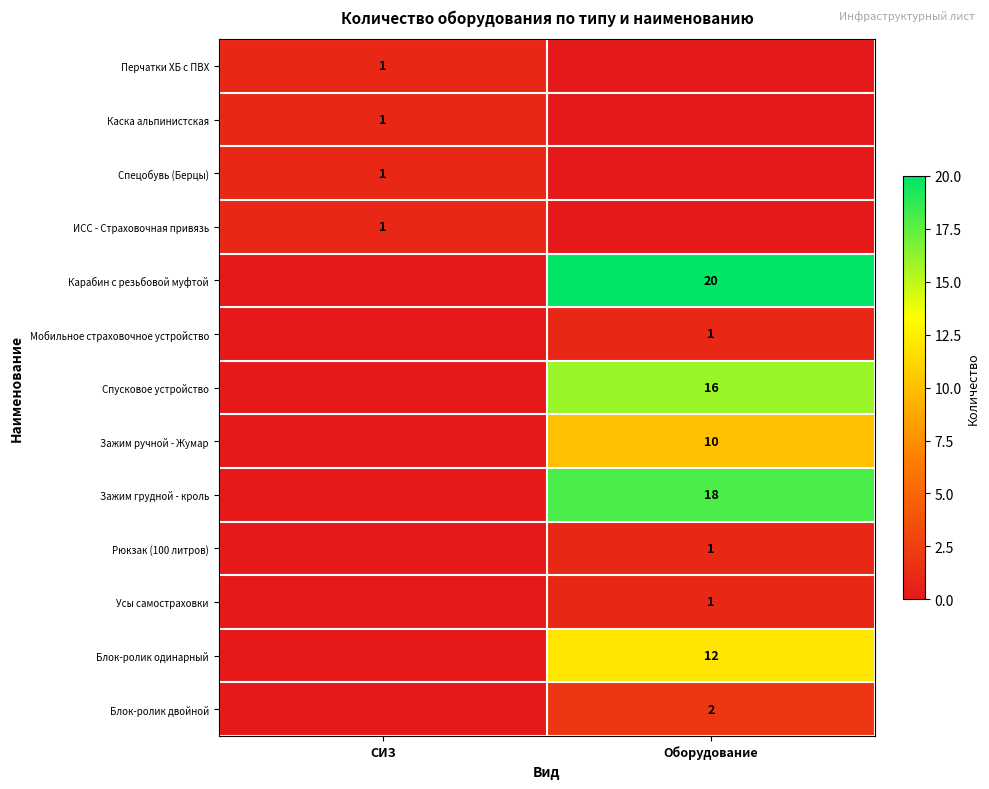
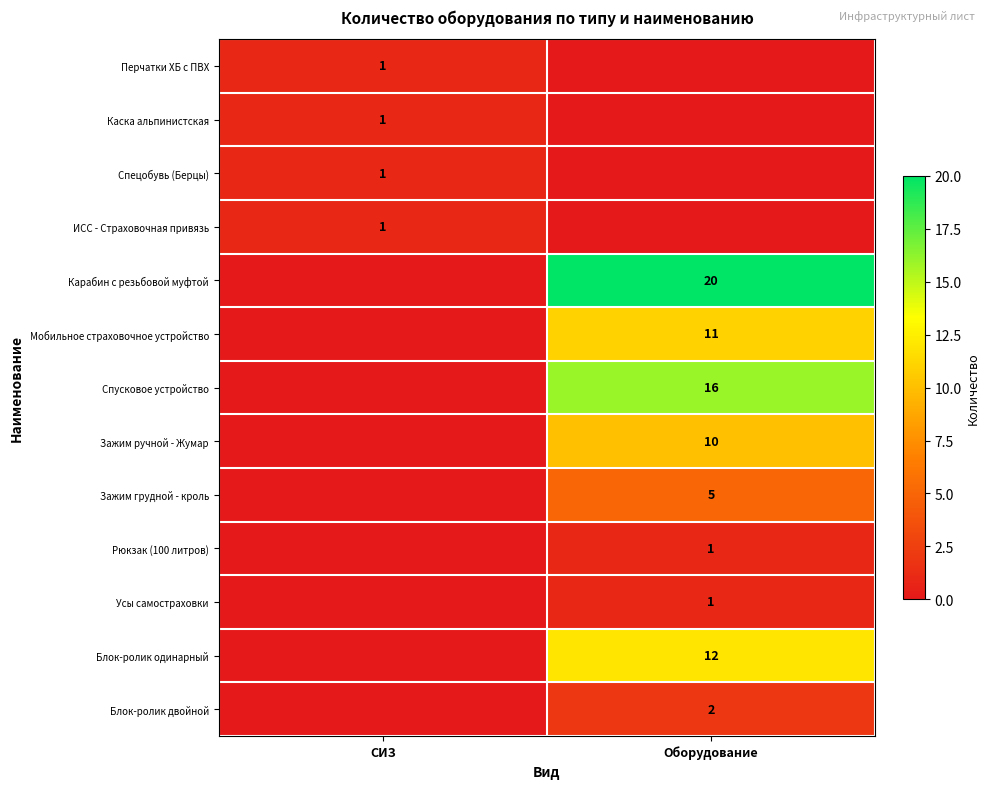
Мобильное страховочное устройство, Оборудование: 1 -> 11
Зажим грудной - кроль, Оборудование: 18 -> 5
